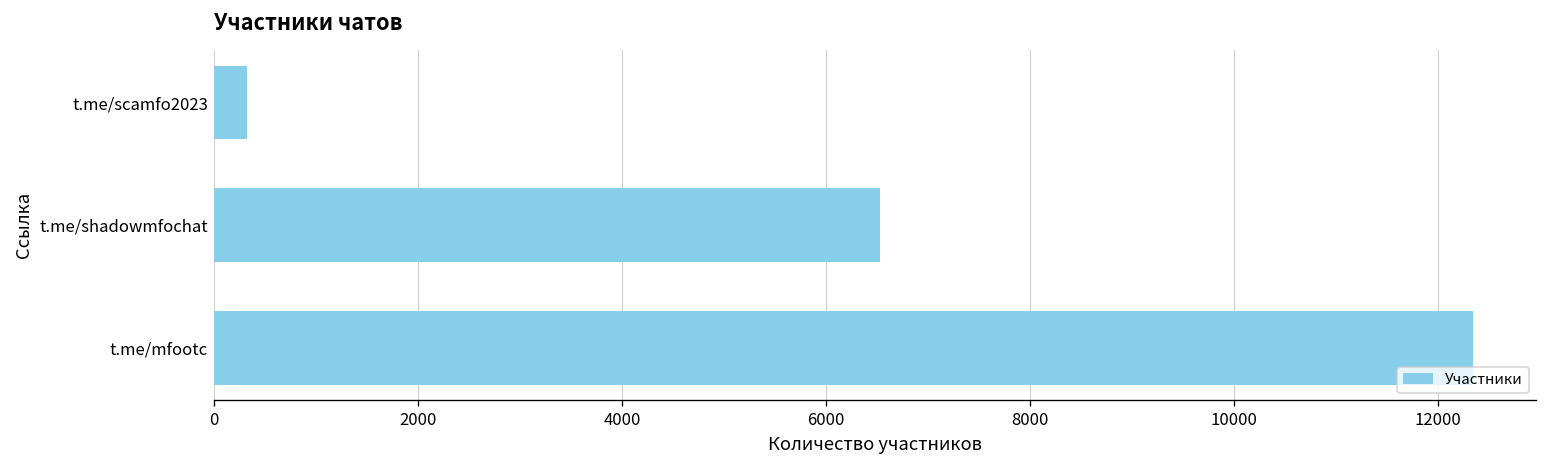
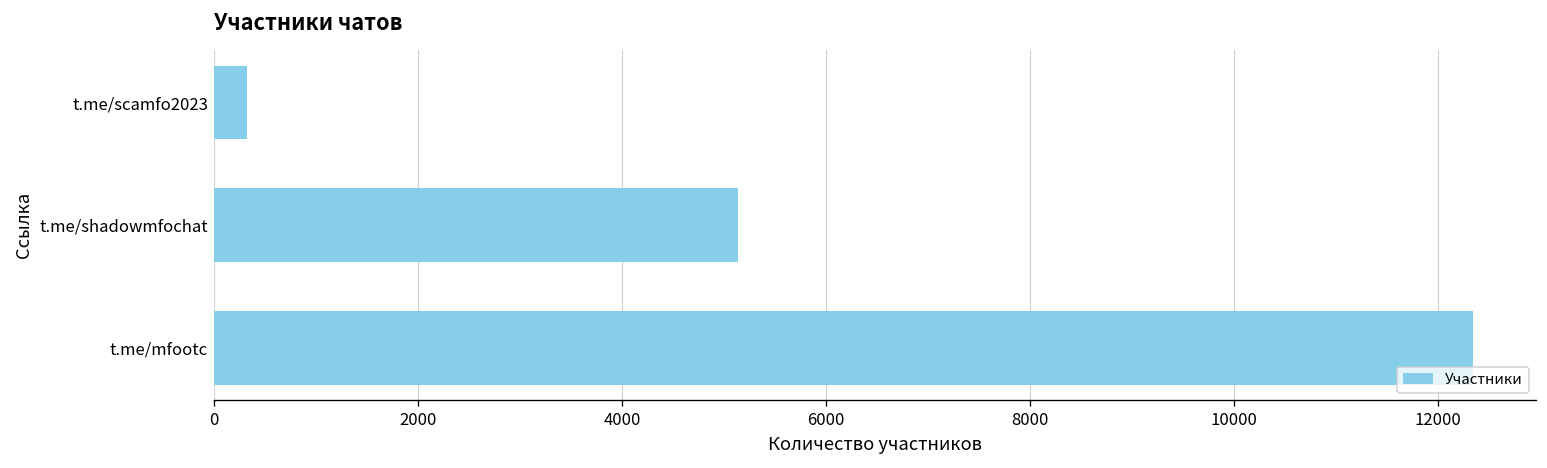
t.me/shadowmfochat: 6500 -> 5100
